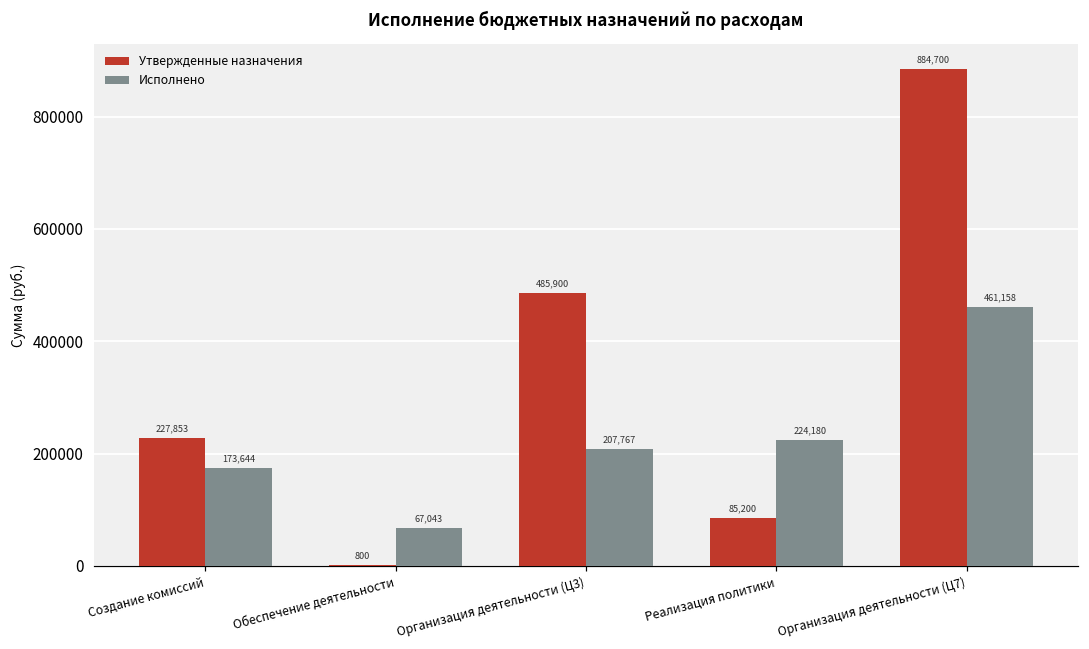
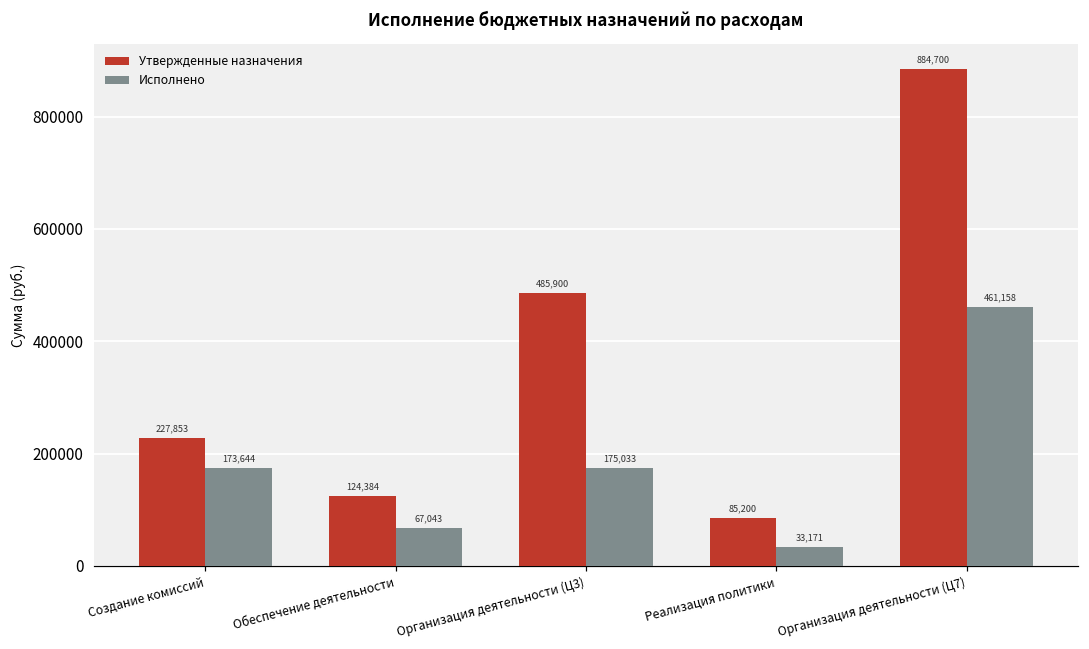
Утвержденные назначения, Обеспечение деятельности: 800 -> 124,384
Исполнено, Организация деятельности (Ц3): 207,767 -> 175,033
Исполнено, Реализация политики: 224,180 -> 33,171
